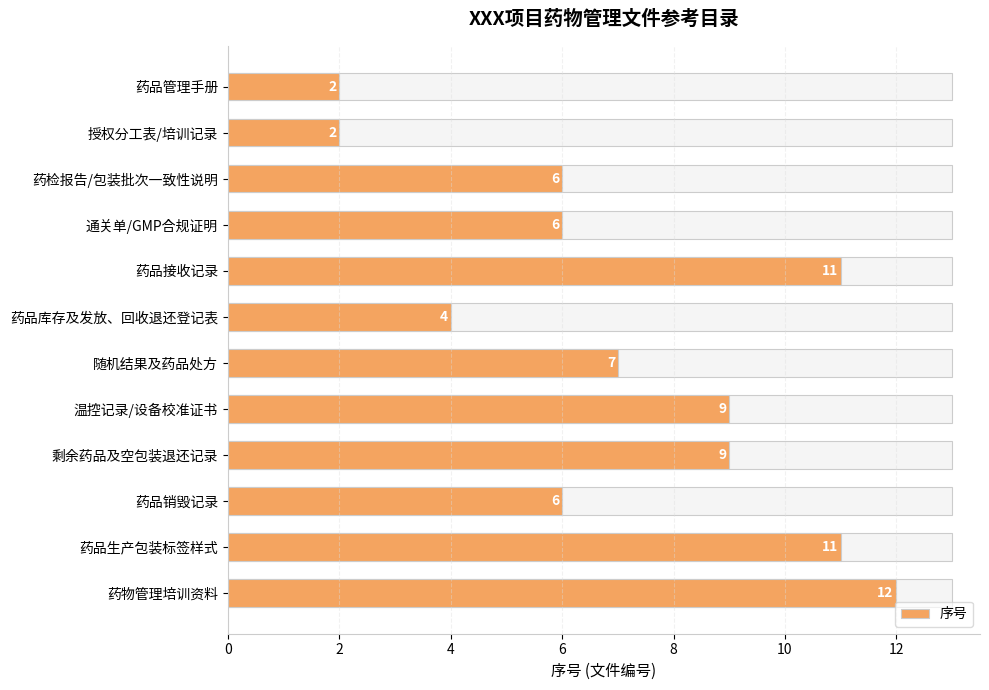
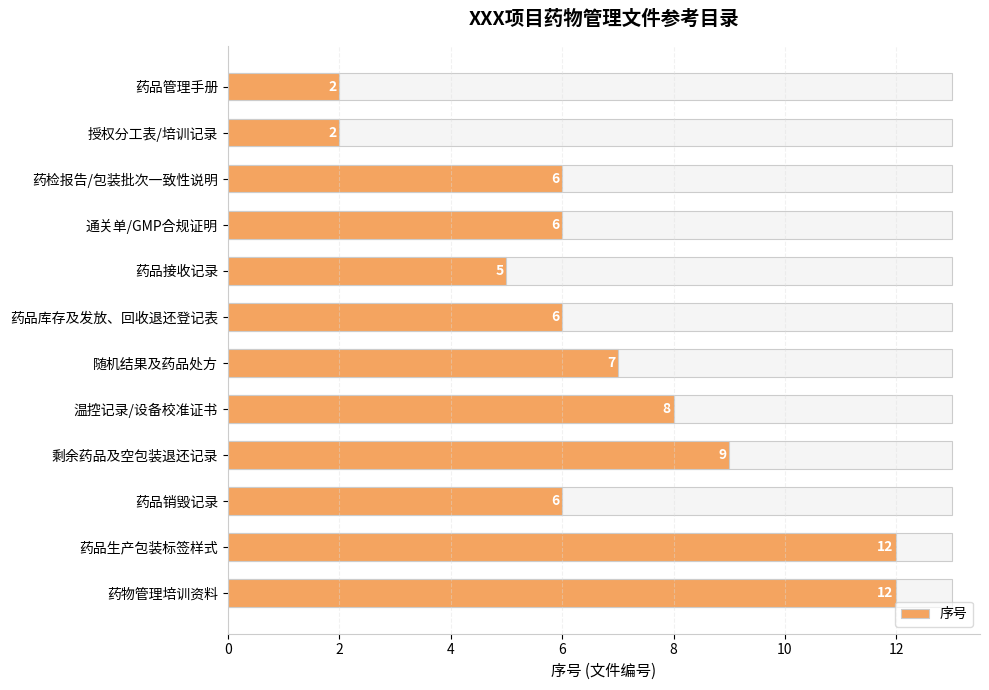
序号, 药品接收记录: 11 -> 5
序号, 药品库存及发放、回收退还登记表: 4 -> 6
序号, 温控记录/设备校准证书: 9 -> 8
序号, 药品生产包装标签样式: 11 -> 12
